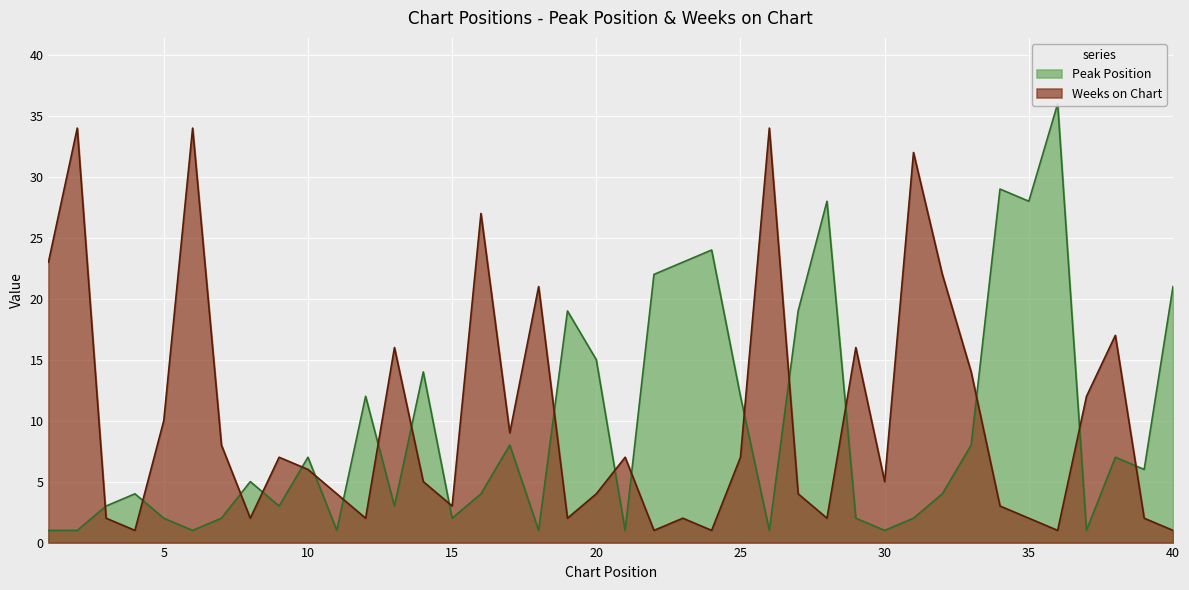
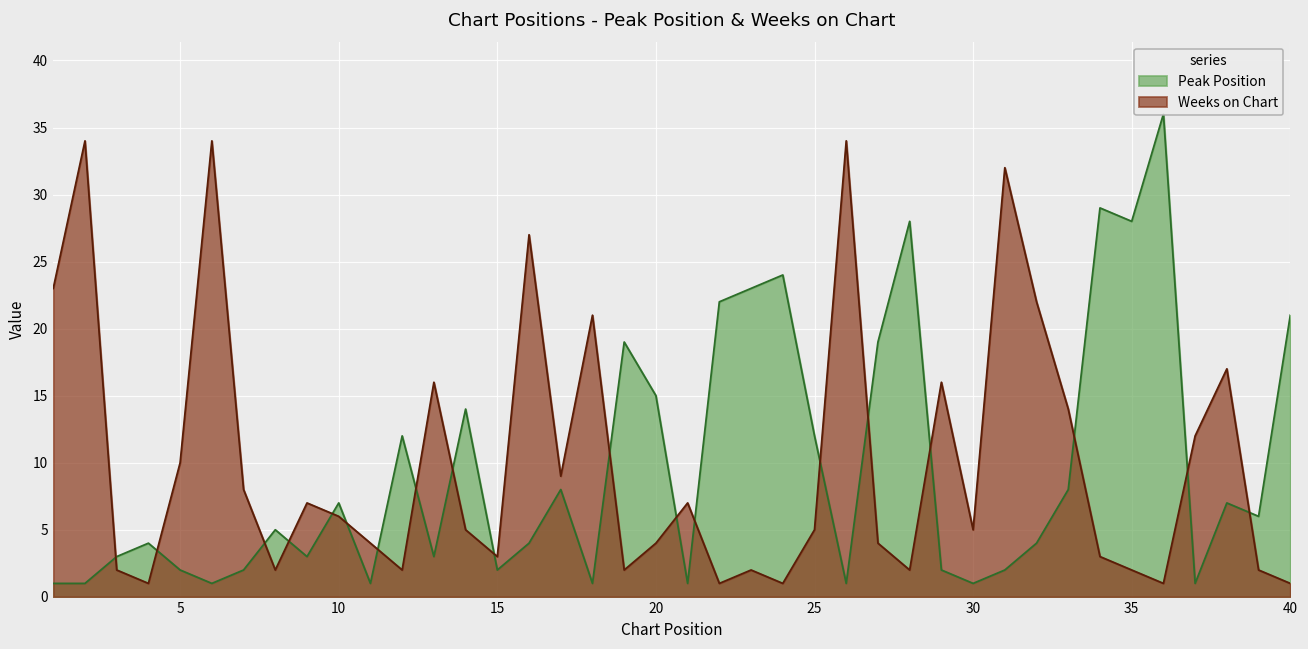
Weeks on Chart, 25: 7 -> 5
